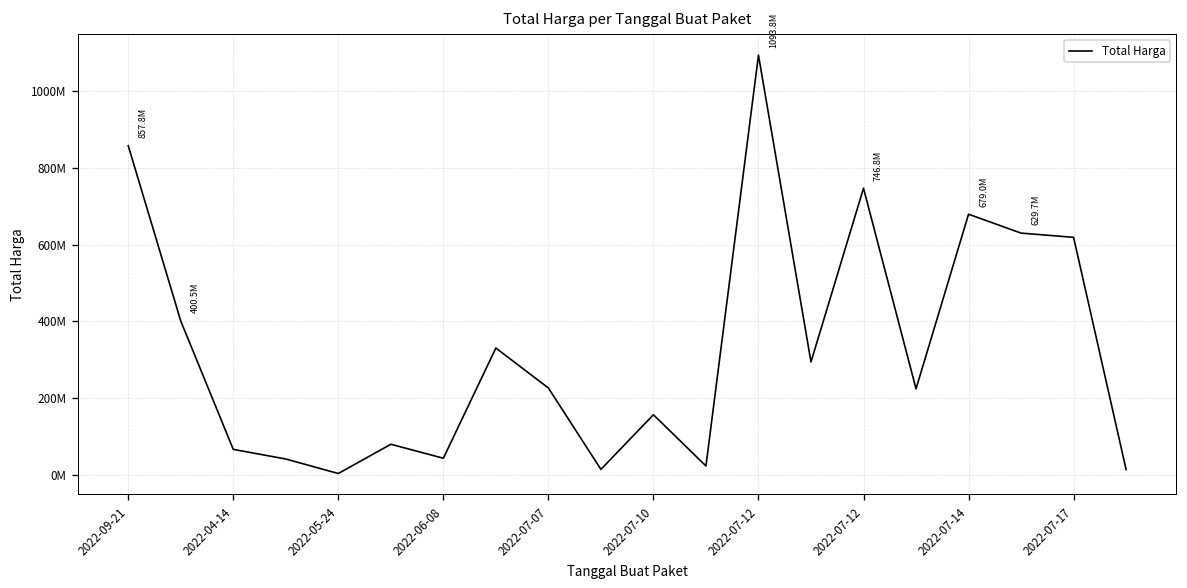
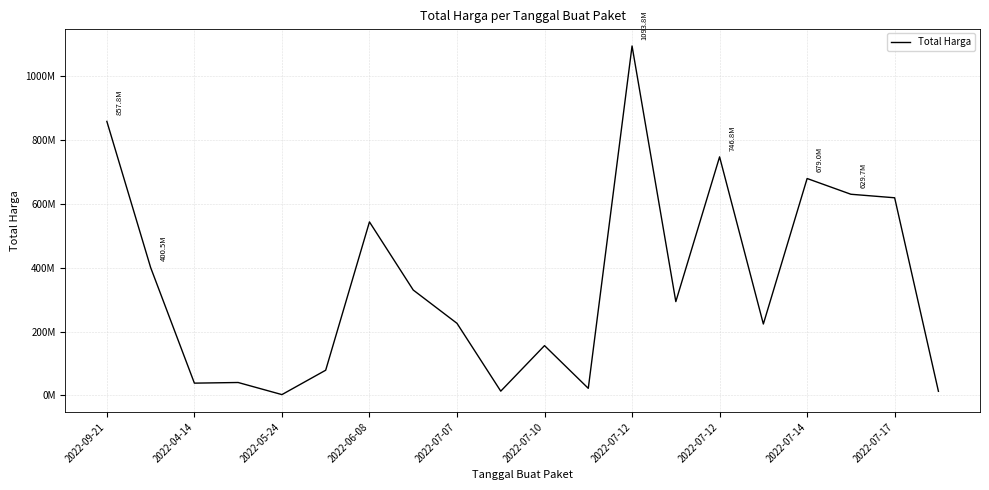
2022-04-14: 70000000 -> 40000000
2022-06-08: 40000000 -> 540000000
